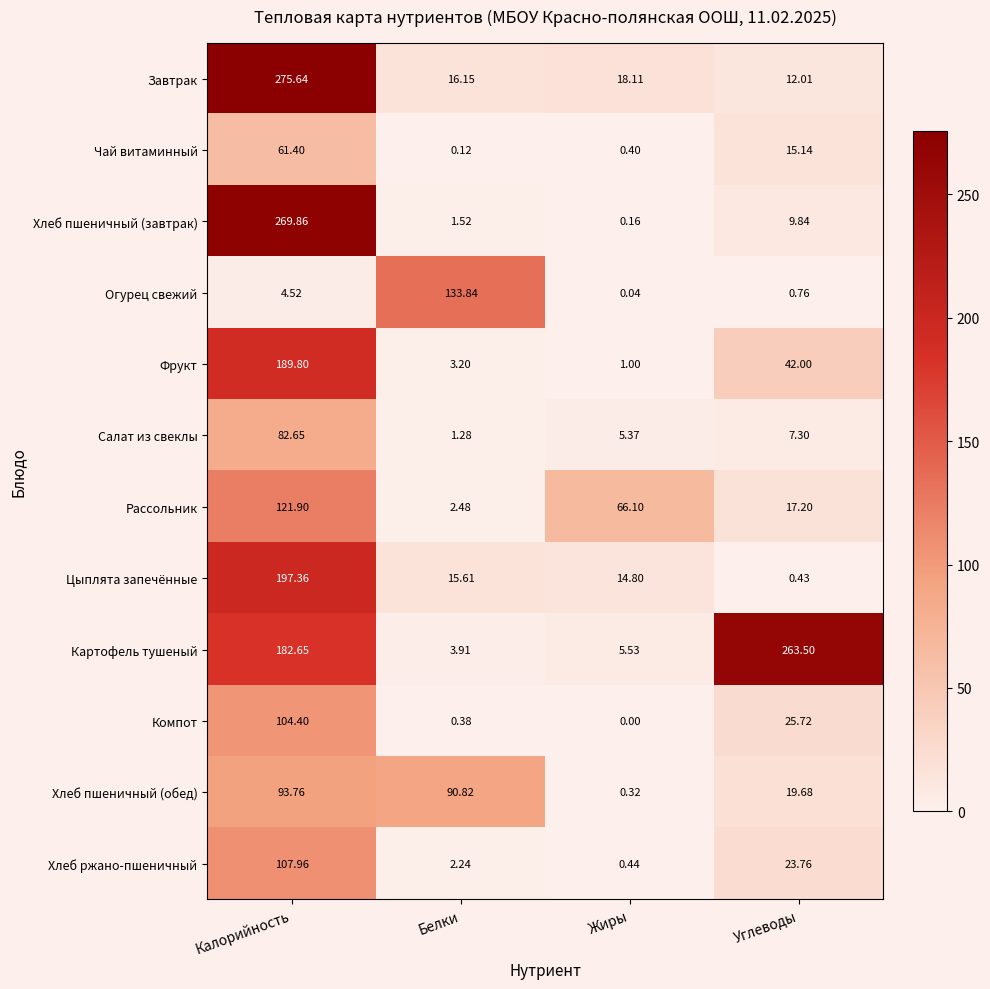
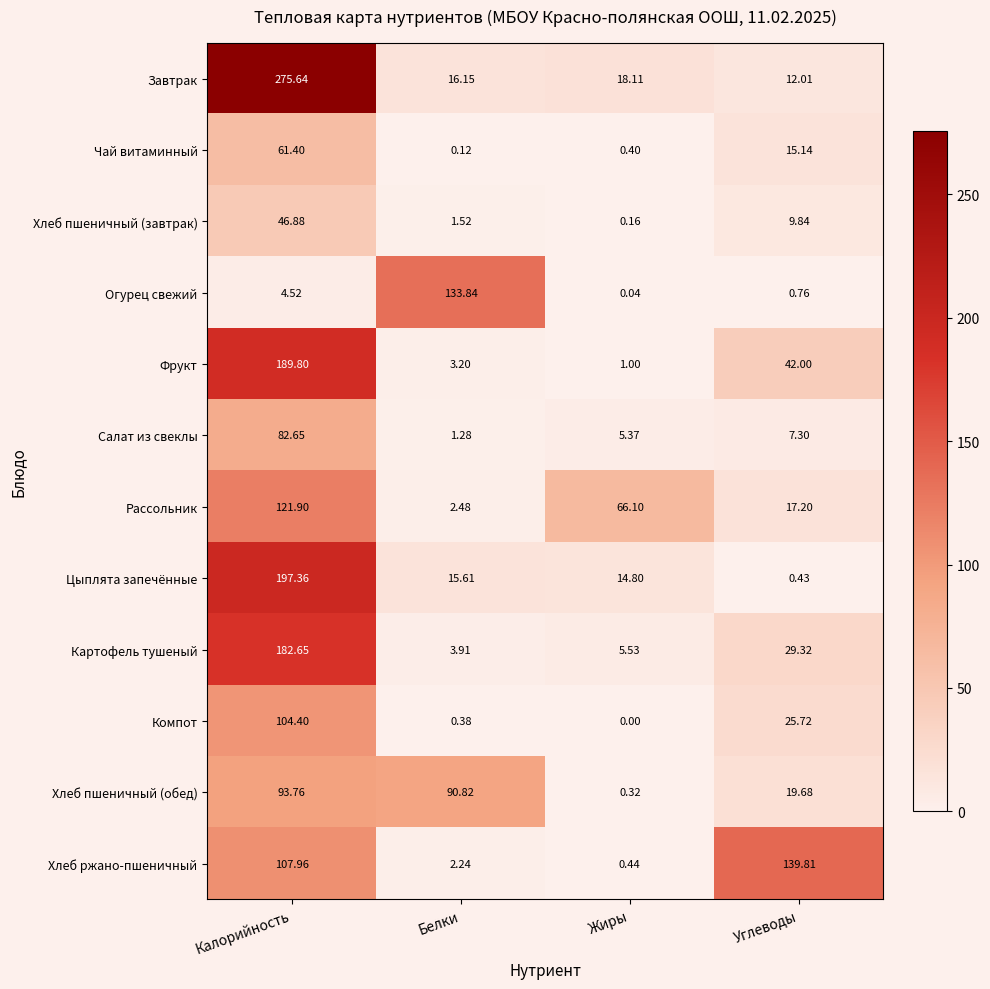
Хлеб пшеничный (завтрак), Калорийность: 269.86 -> 46.88
Картофель тушеный, Углеводы: 263.50 -> 29.32
Хлеб ржано-пшеничный, Углеводы: 23.76 -> 139.81
